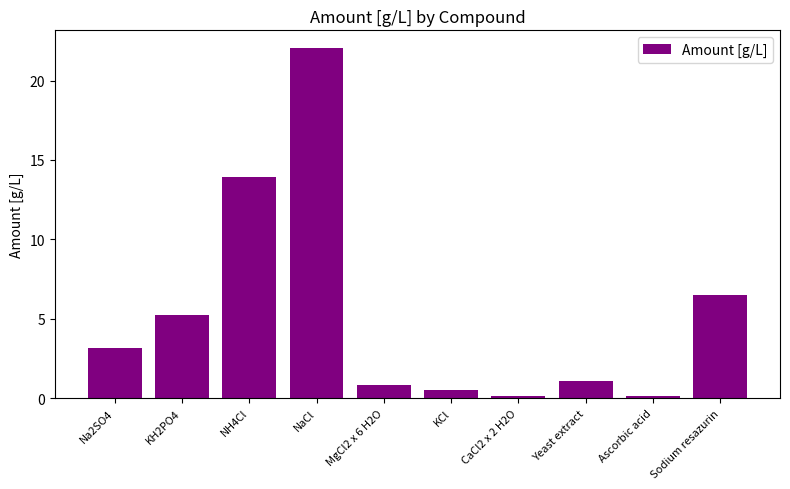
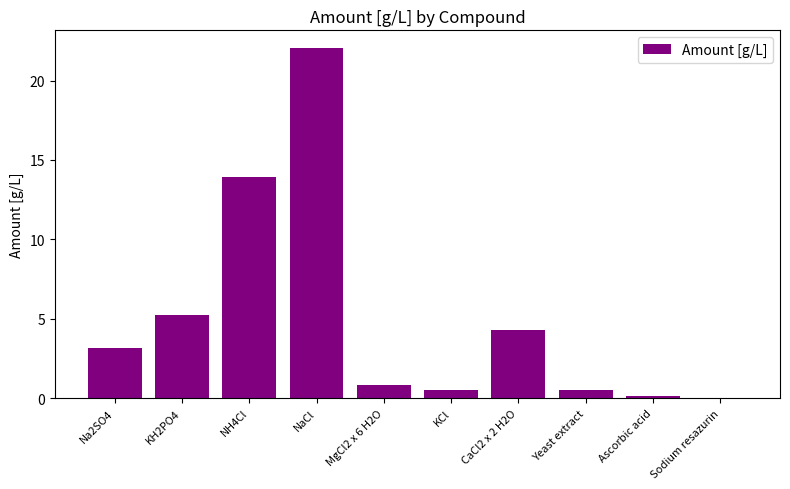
CaCl2 x 2 H2O: 0.2 -> 4.3
Yeast extract: 1.0 -> 0.5
Sodium resazurin: 6.5 -> 0.0
